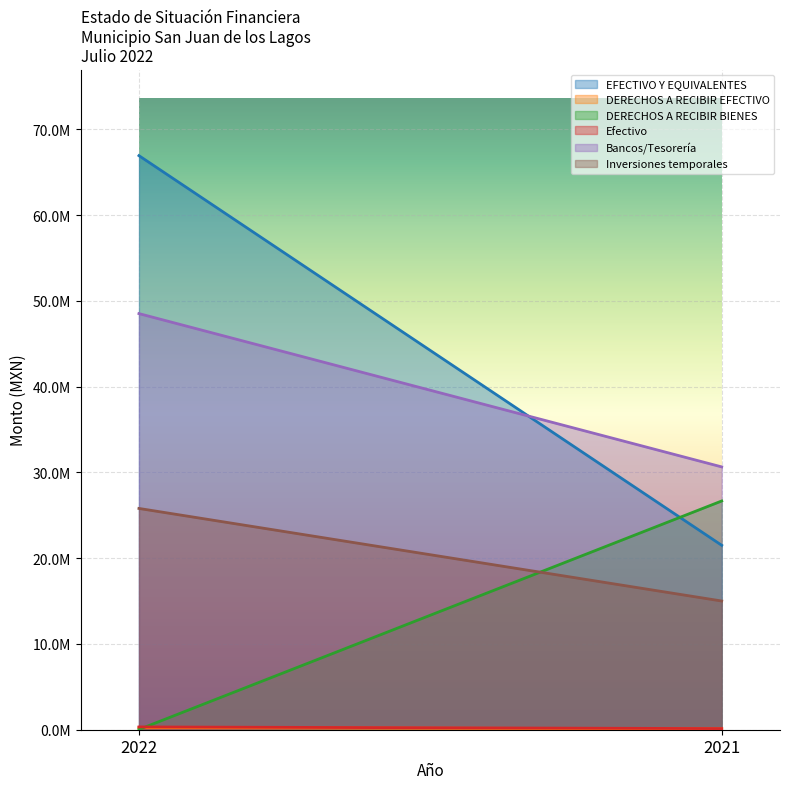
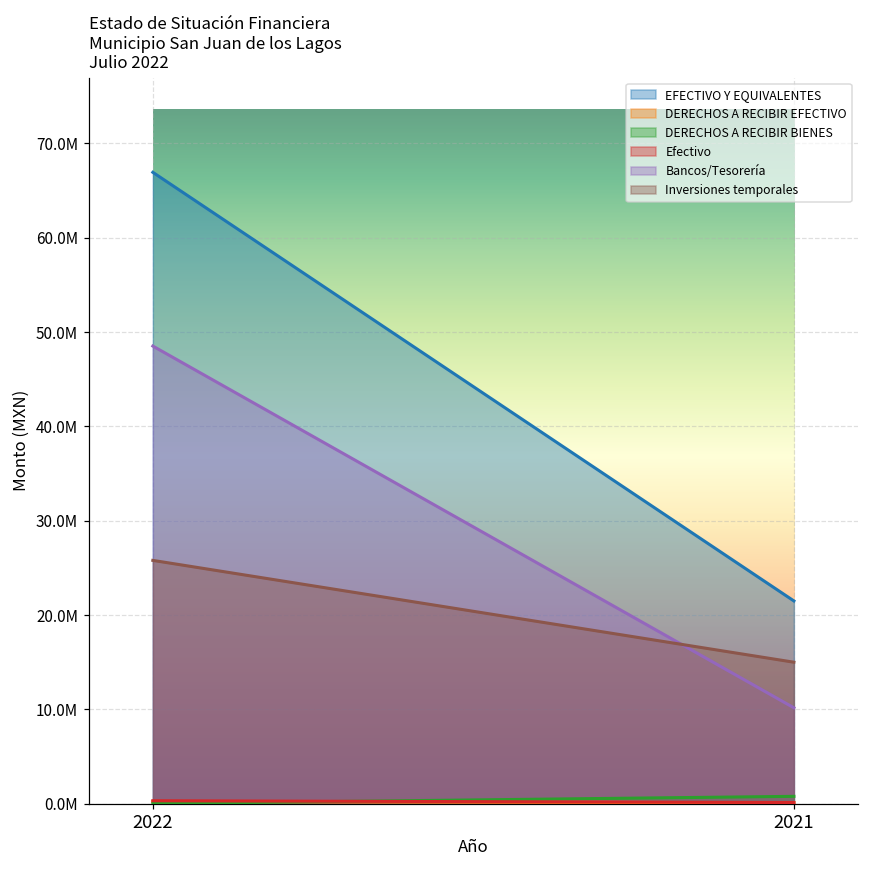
DERECHOS A RECIBIR BIENES, 2021: 27000000 -> 1000000
Bancos/Tesorería, 2021: 31000000 -> 10000000
